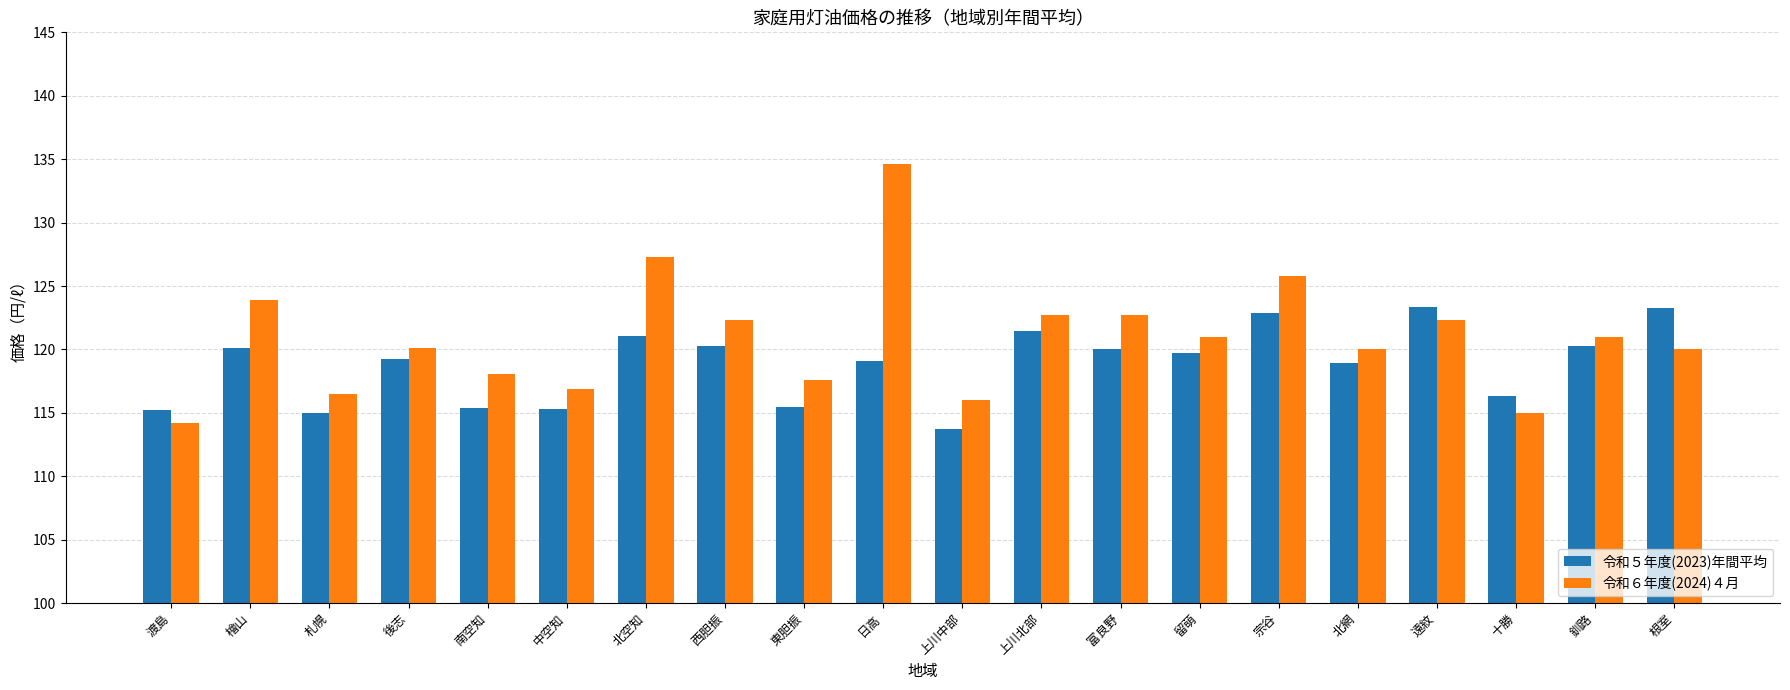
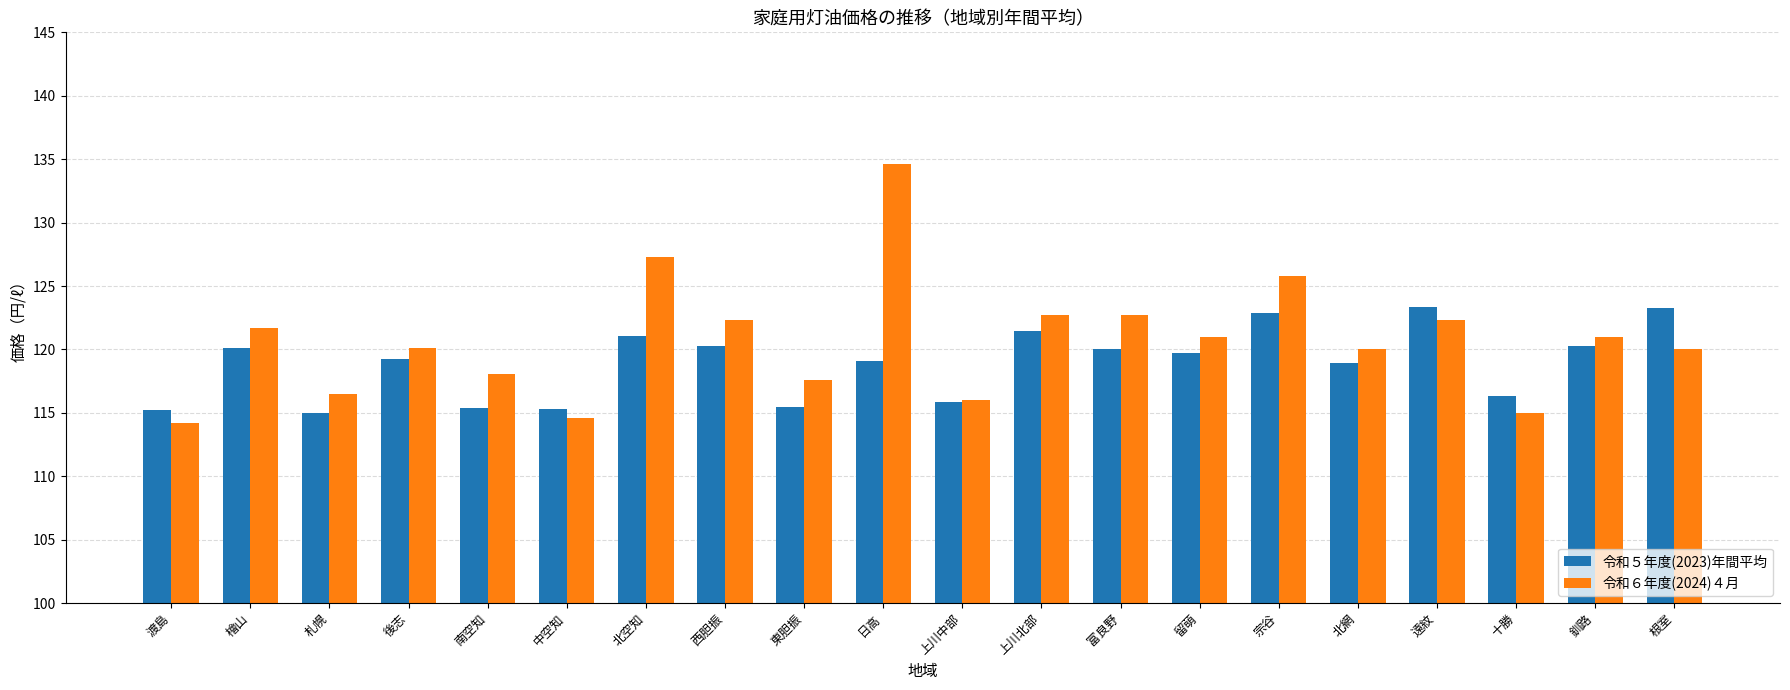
令和６年度(2024)４月, 檜山: 123.9 -> 121.7
令和６年度(2024)４月, 中空知: 116.9 -> 114.6
令和５年度(2023)年間平均, 上川中部: 113.7 -> 115.8
